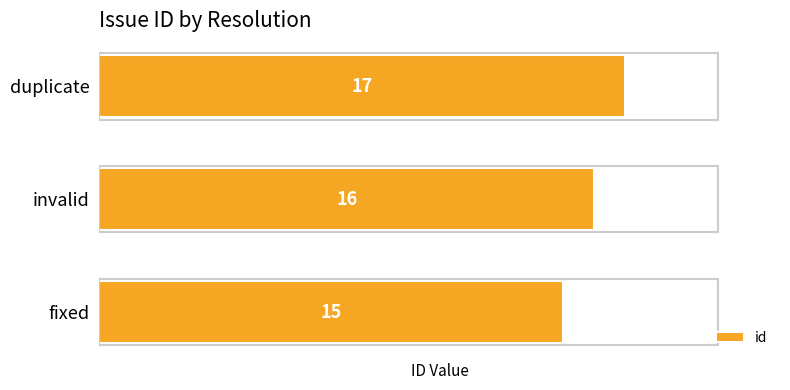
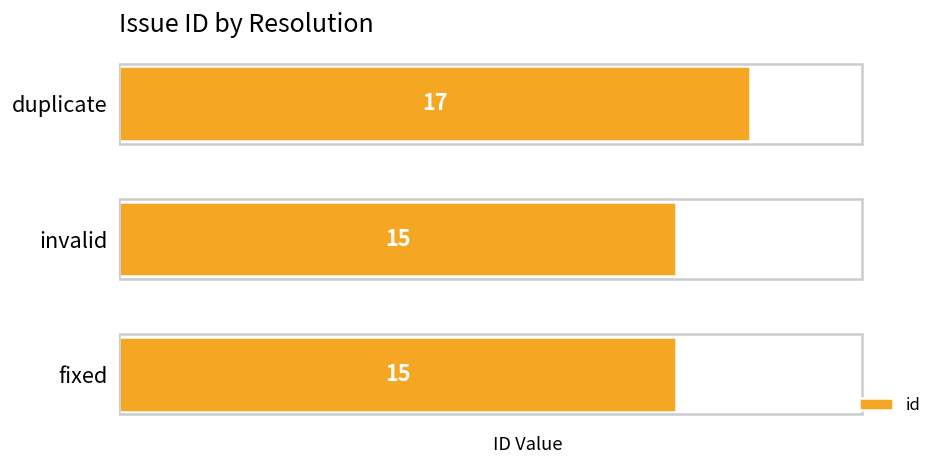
invalid: 16 -> 15
